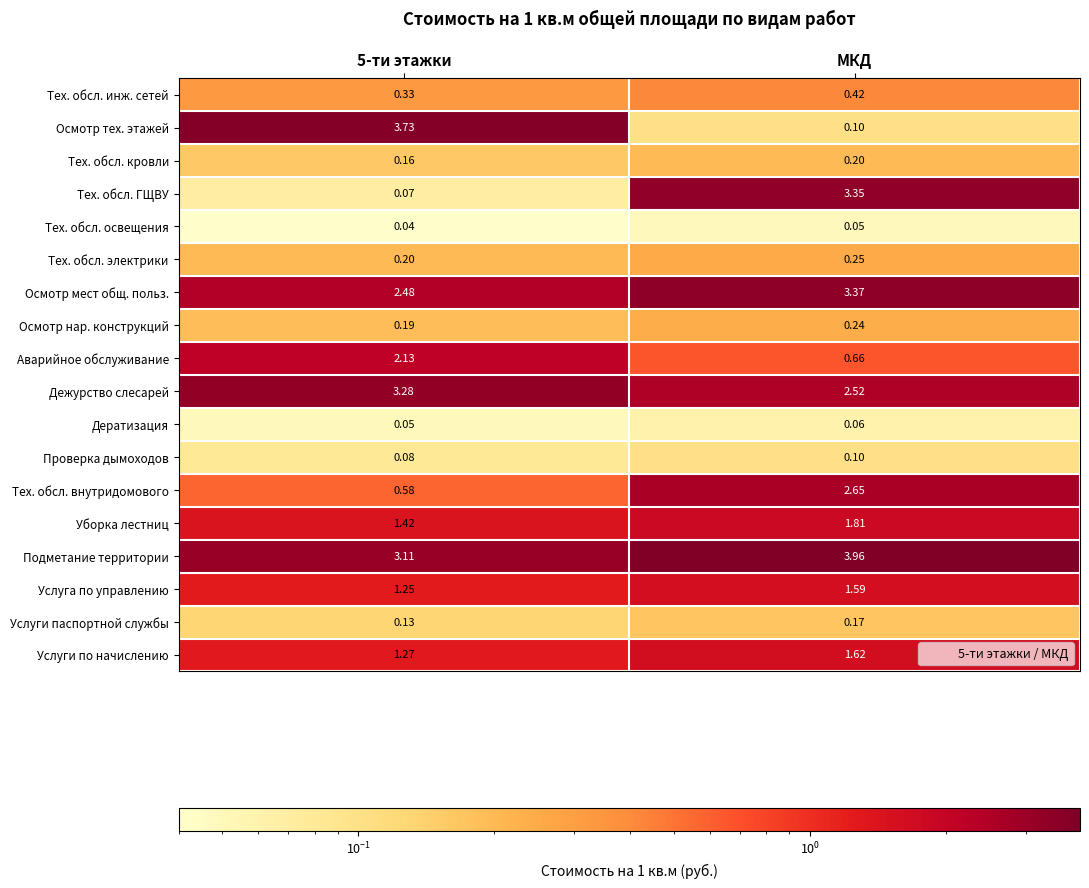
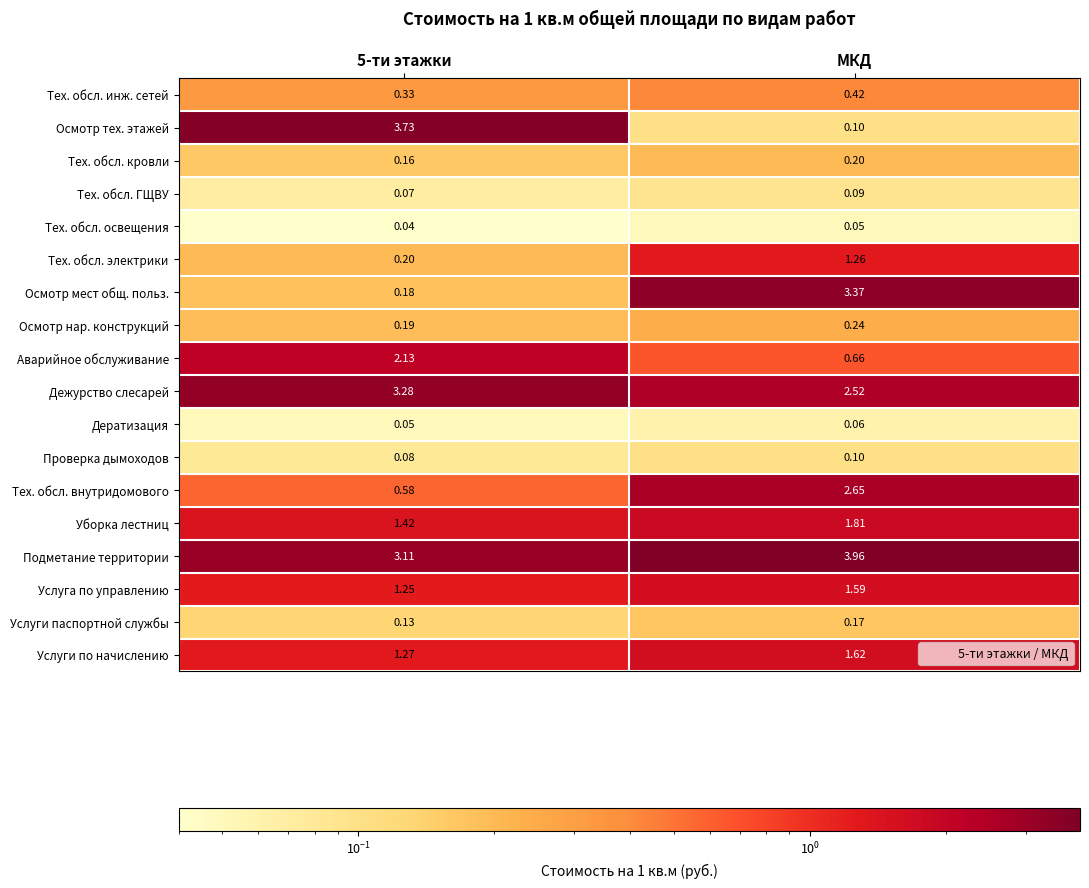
Тех. обсл. ГЩВУ, МКД: 3.35 -> 0.09
Тех. обсл. электрики, МКД: 0.25 -> 1.26
Осмотр мест общ. польз., 5-ти этажки: 2.48 -> 0.18
